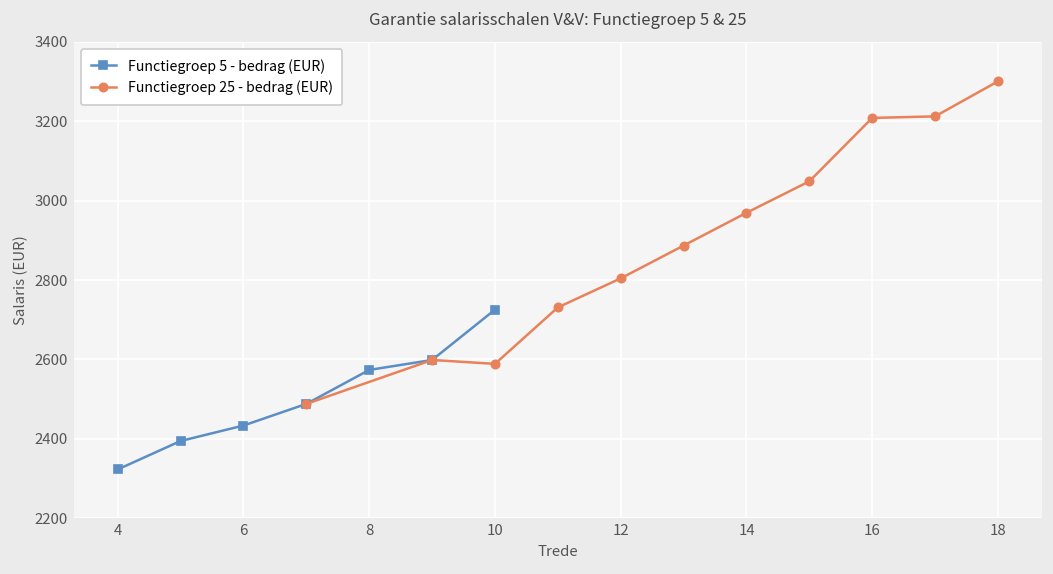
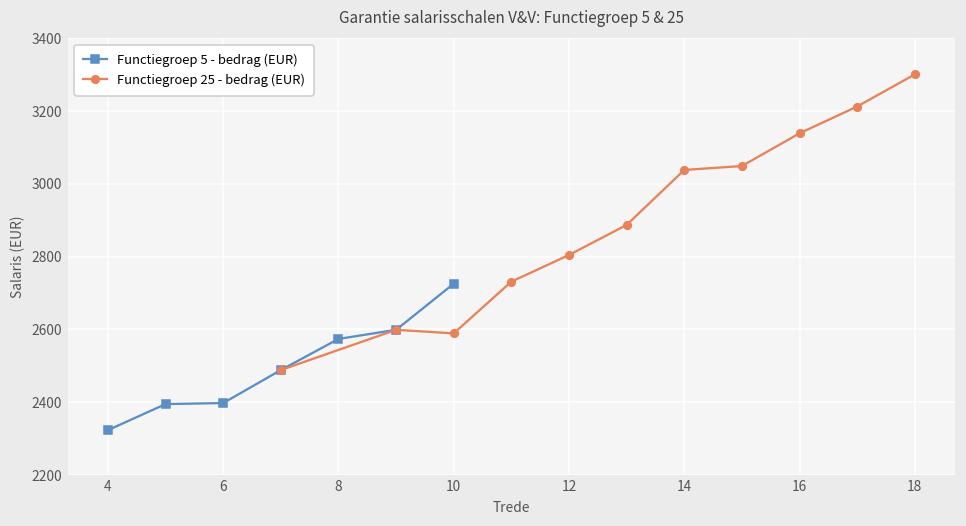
Functiegroep 5 - bedrag (EUR), 6: 2430 -> 2400
Functiegroep 25 - bedrag (EUR), 14: 2970 -> 3040
Functiegroep 25 - bedrag (EUR), 16: 3210 -> 3140
